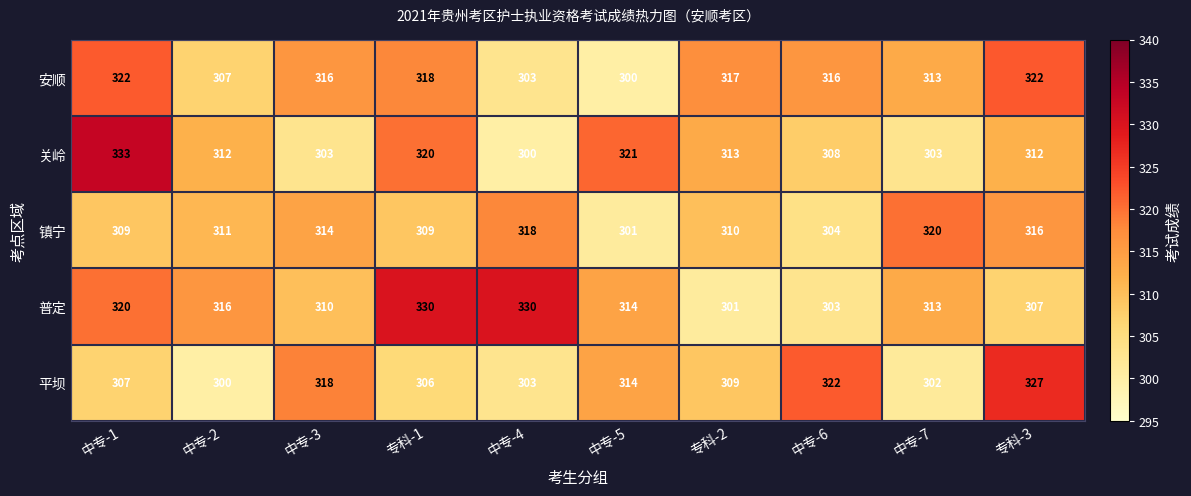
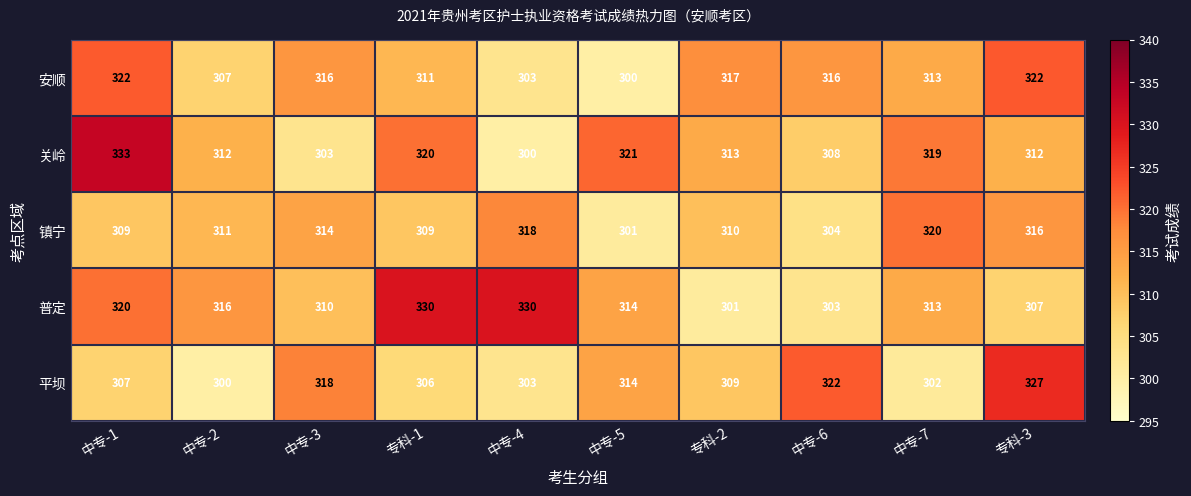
安顺, 专科-1: 318 -> 311
关岭, 中专-7: 303 -> 319
